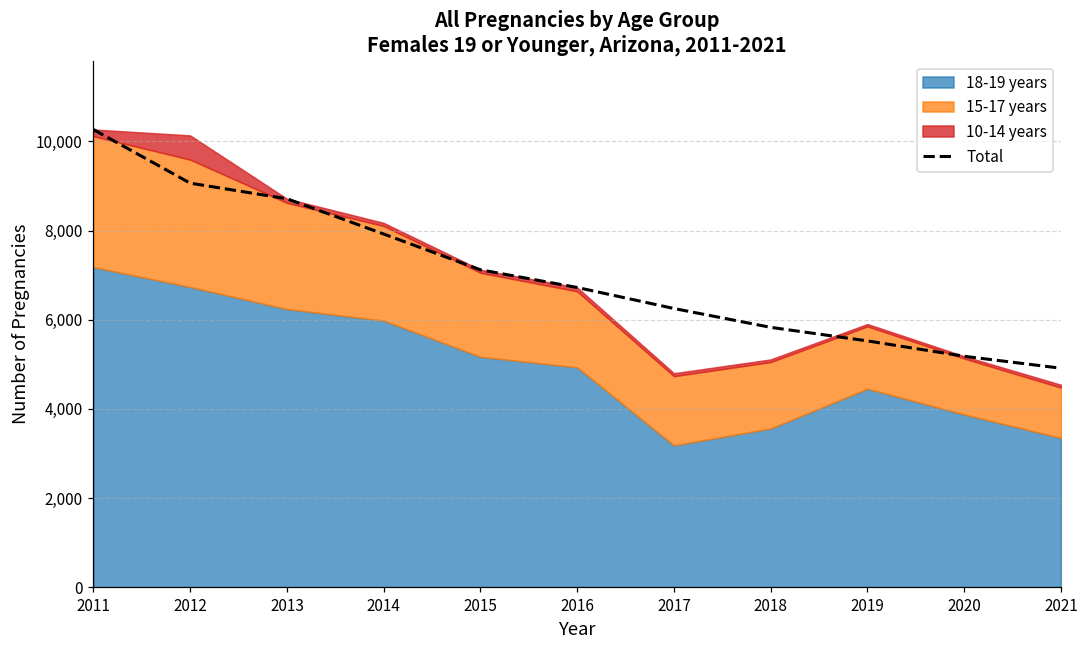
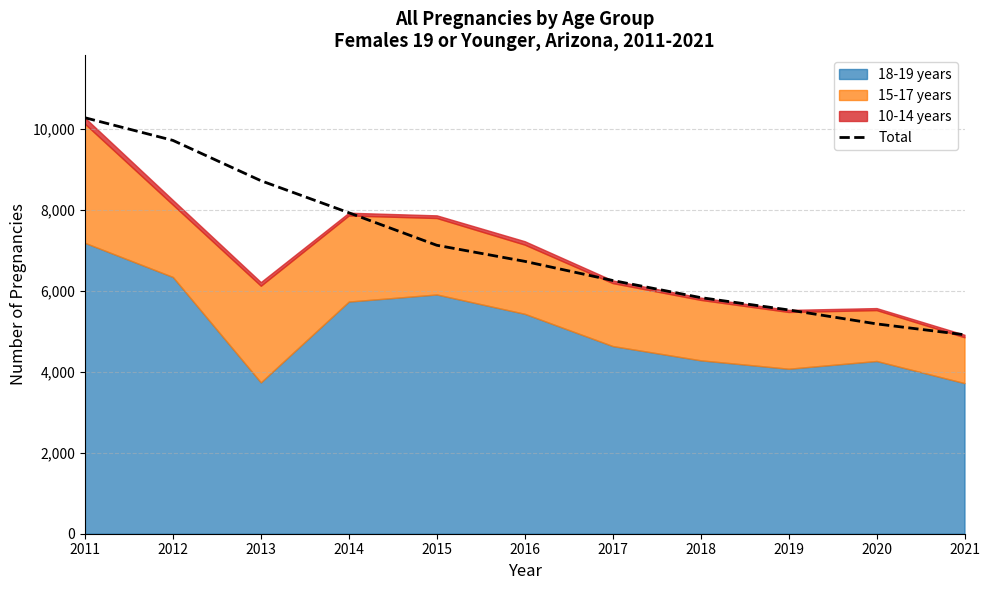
Total, 2012: 9,100 -> 9,700
18-19 years, 2012: 6,700 -> 6,300
15-17 years, 2012: 2,900 -> 1,800
10-14 years, 2012: 500 -> 100
18-19 years, 2013: 6,200 -> 3,700
18-19 years, 2014: 6,000 -> 5,700
18-19 years, 2015: 5,200 -> 5,900
18-19 years, 2016: 4,900 -> 5,400
18-19 years, 2017: 3,200 -> 4,600
18-19 years, 2018: 3,600 -> 4,300
18-19 years, 2019: 4,500 -> 4,100
18-19 years, 2020: 3,900 -> 4,300
18-19 years, 2021: 3,300 -> 3,700
